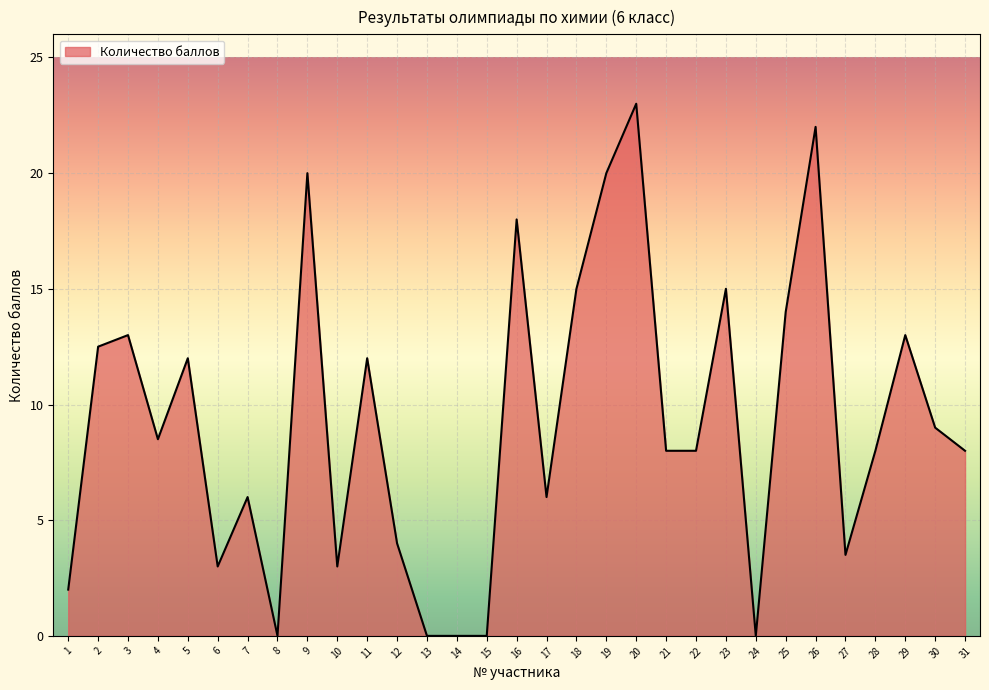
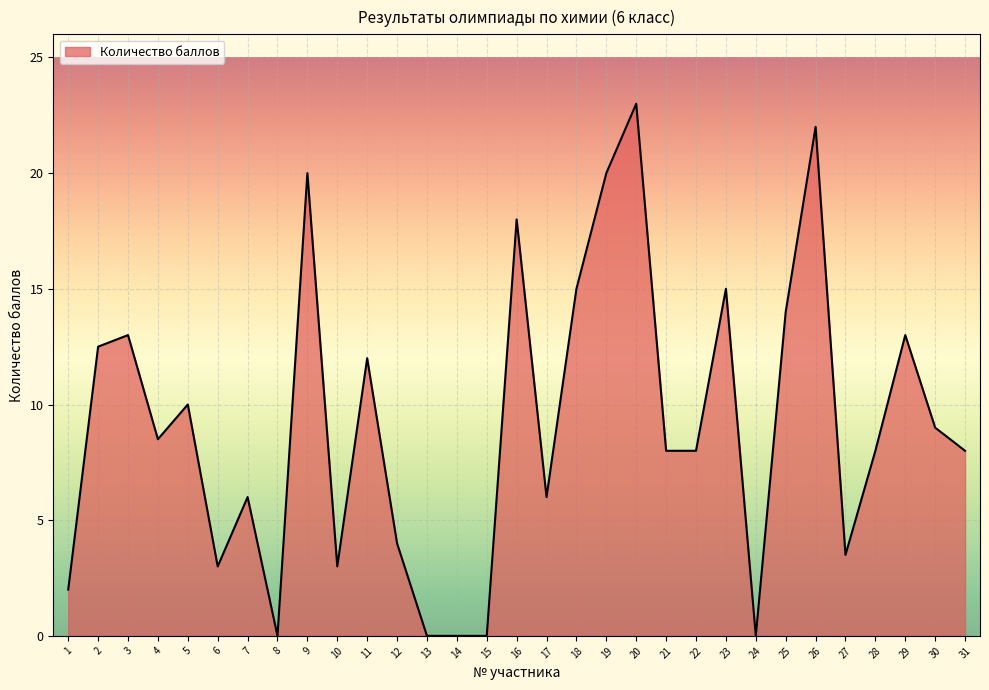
5: 12 -> 10
